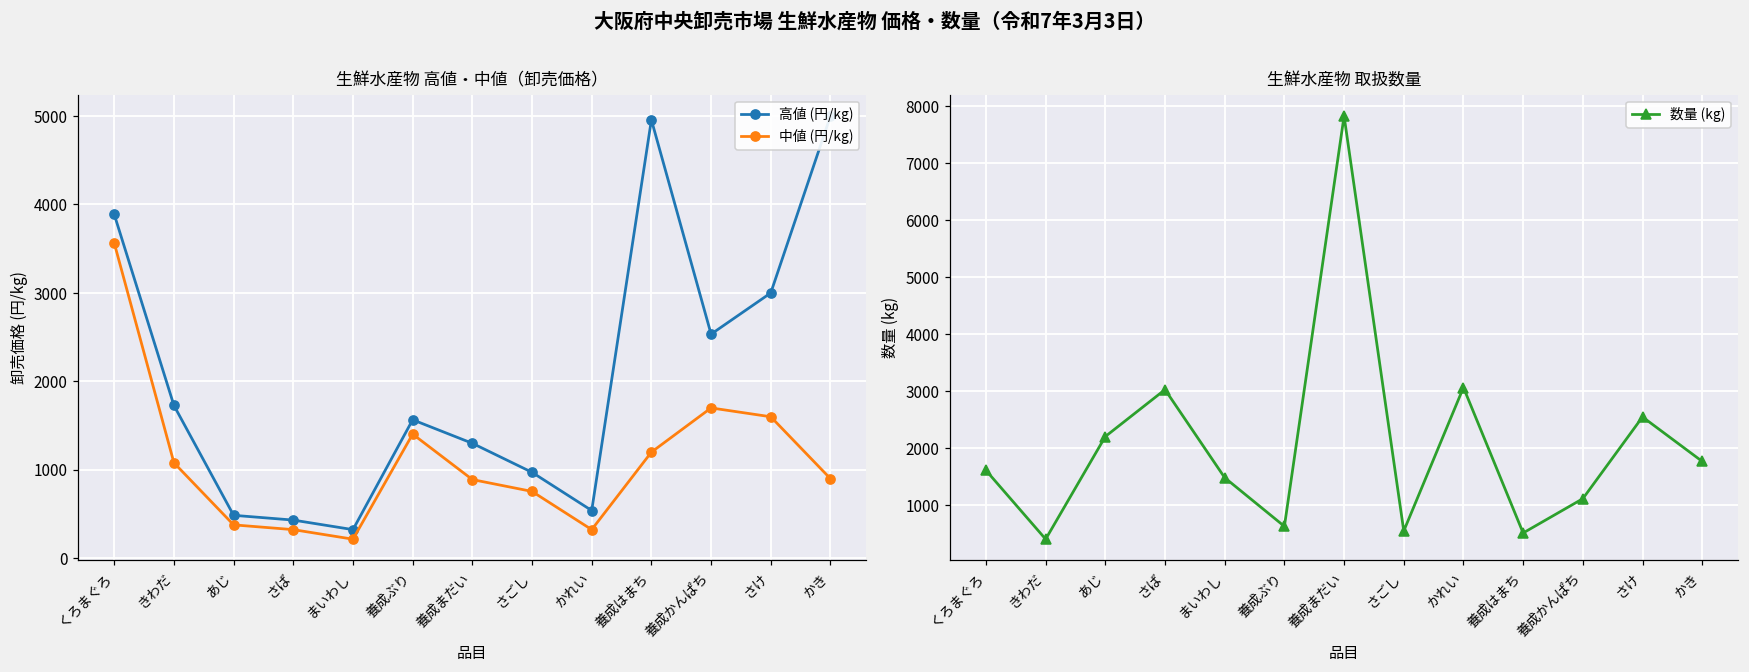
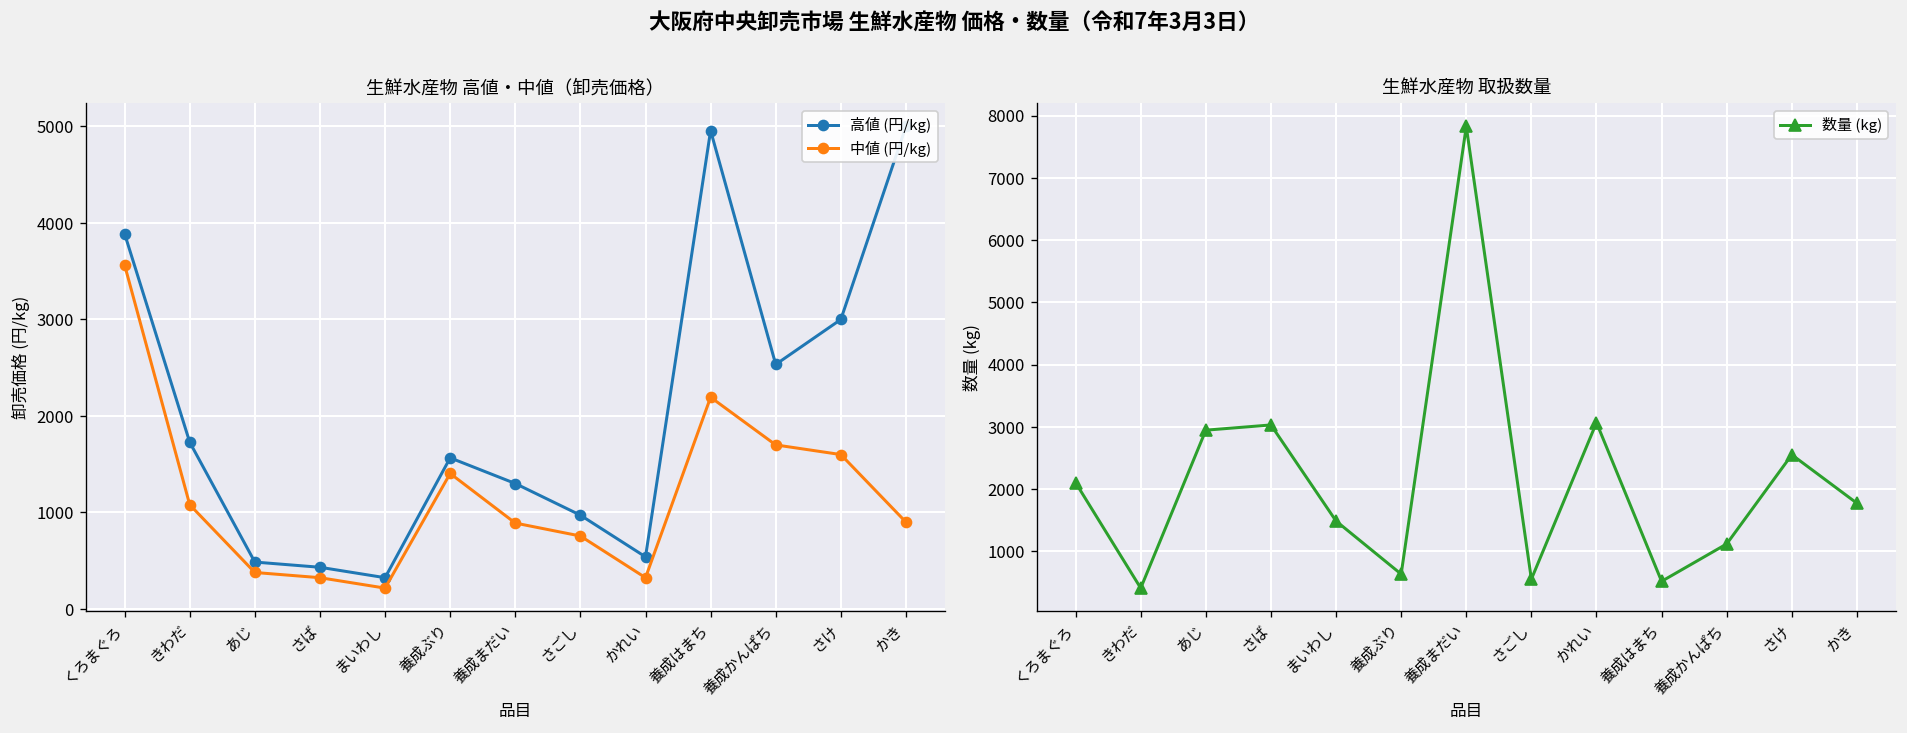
生鮮水産物 高値・中値（卸売価格）, 中値 (円/kg), 養成はまち: 1200 -> 2200
生鮮水産物 取扱数量, くろまぐろ: 1600 -> 2100
生鮮水産物 取扱数量, あじ: 2200 -> 2900
